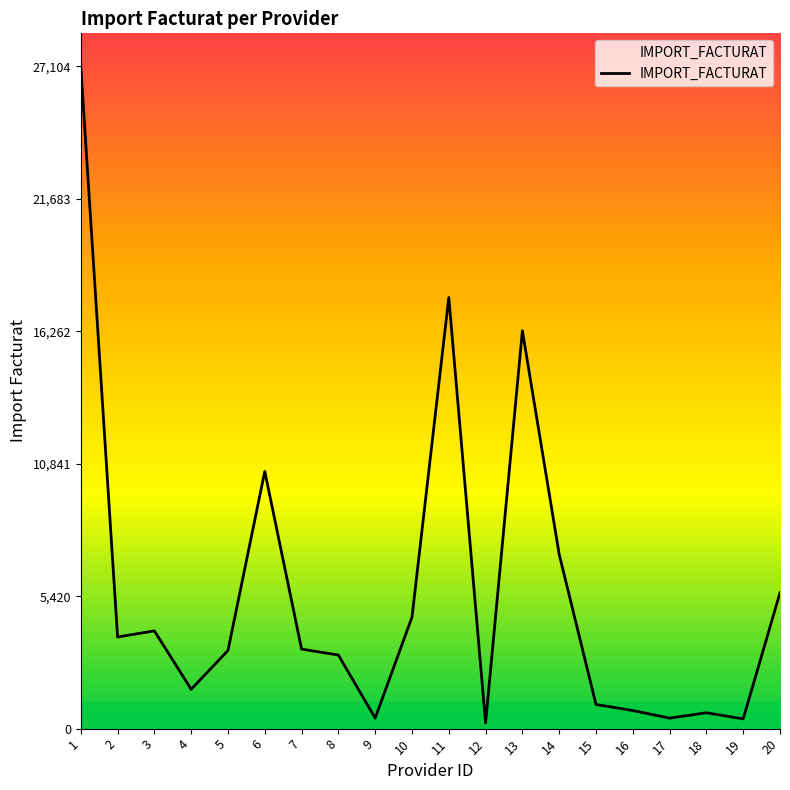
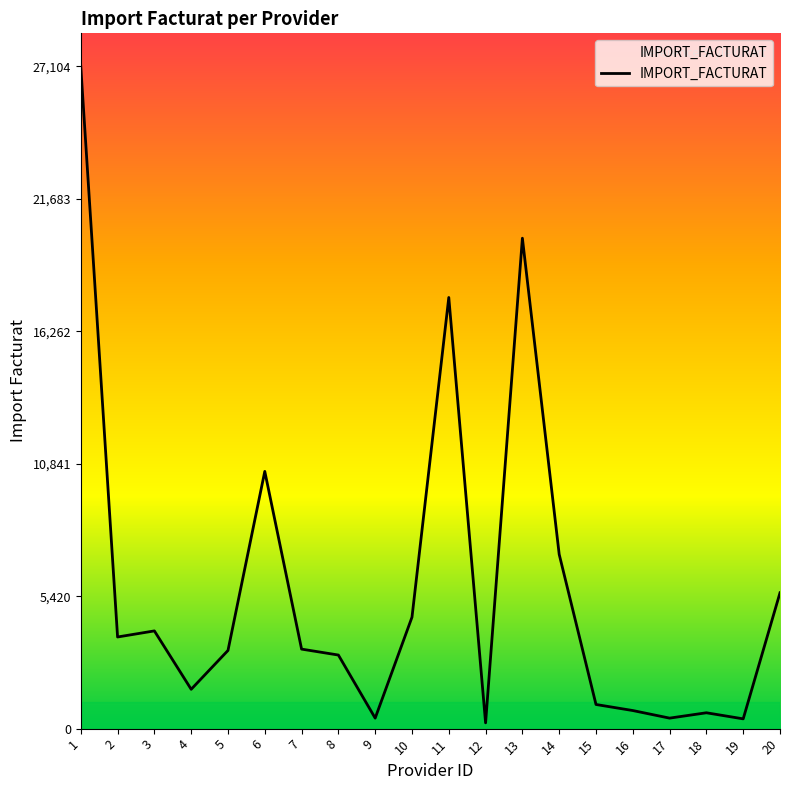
13: 16,300 -> 20,100
